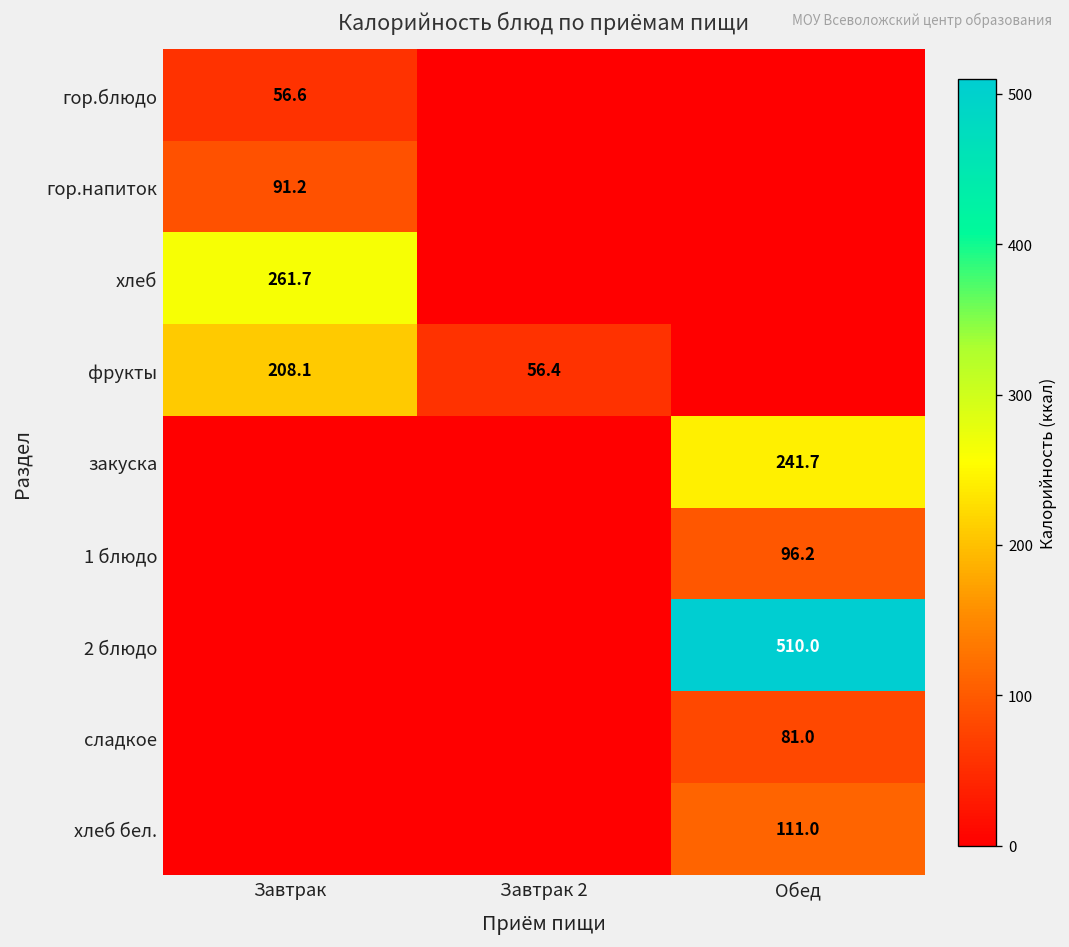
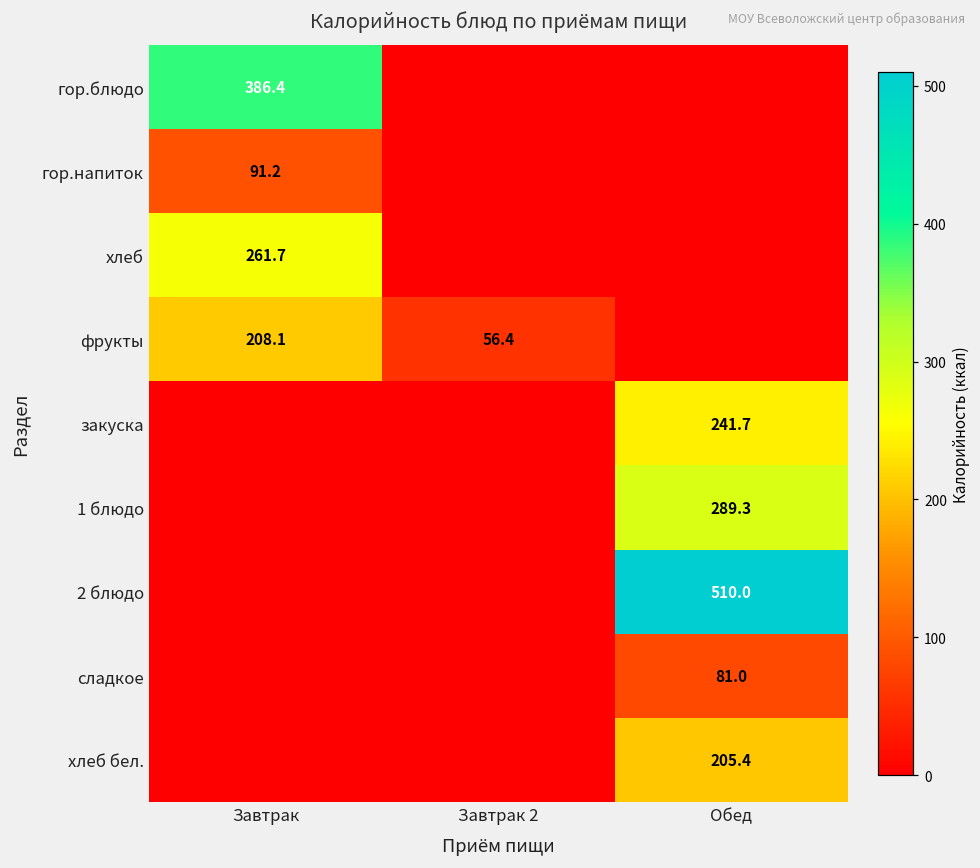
гор.блюдо, Завтрак: 56.6 -> 386.4
1 блюдо, Обед: 96.2 -> 289.3
хлеб бел., Обед: 111.0 -> 205.4
